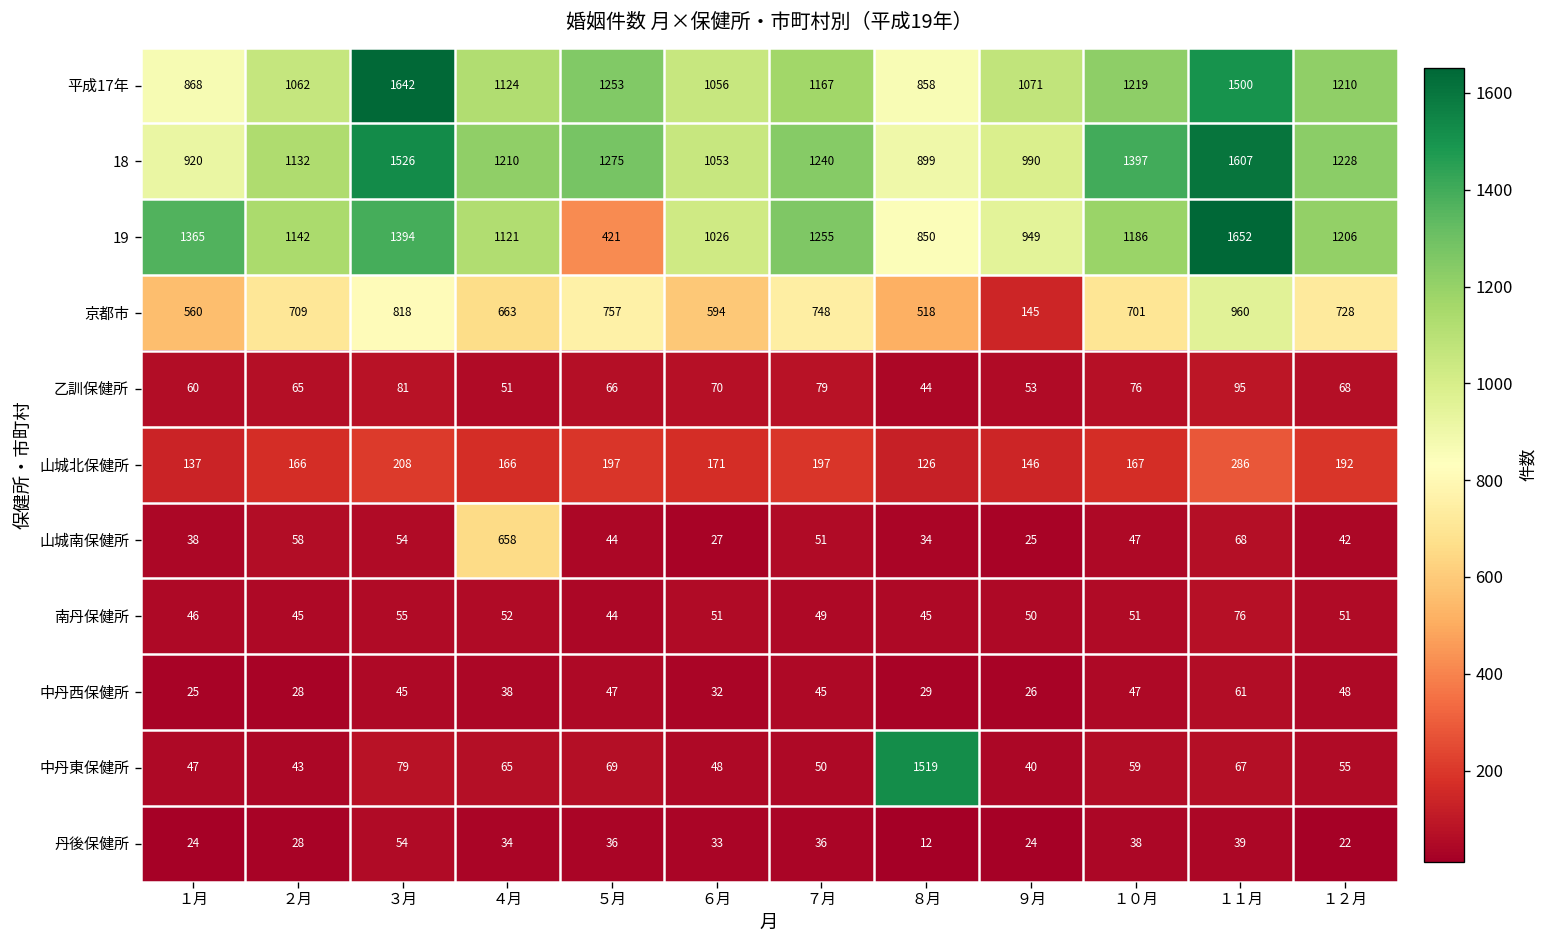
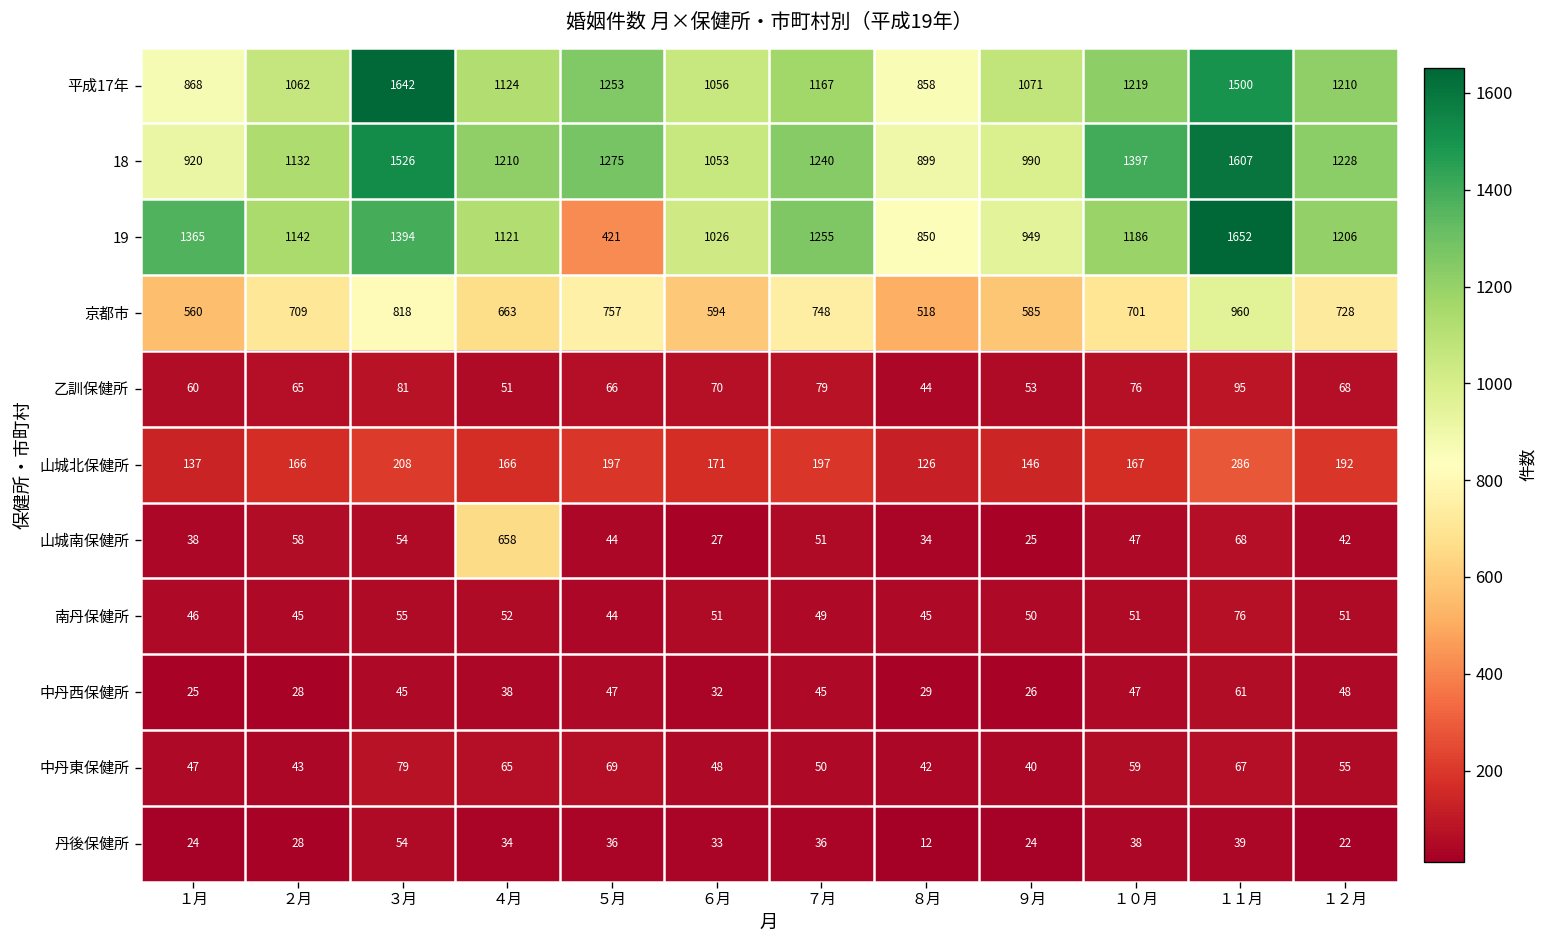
京都市, ９月: 145 -> 585
中丹東保健所, ８月: 1519 -> 42
